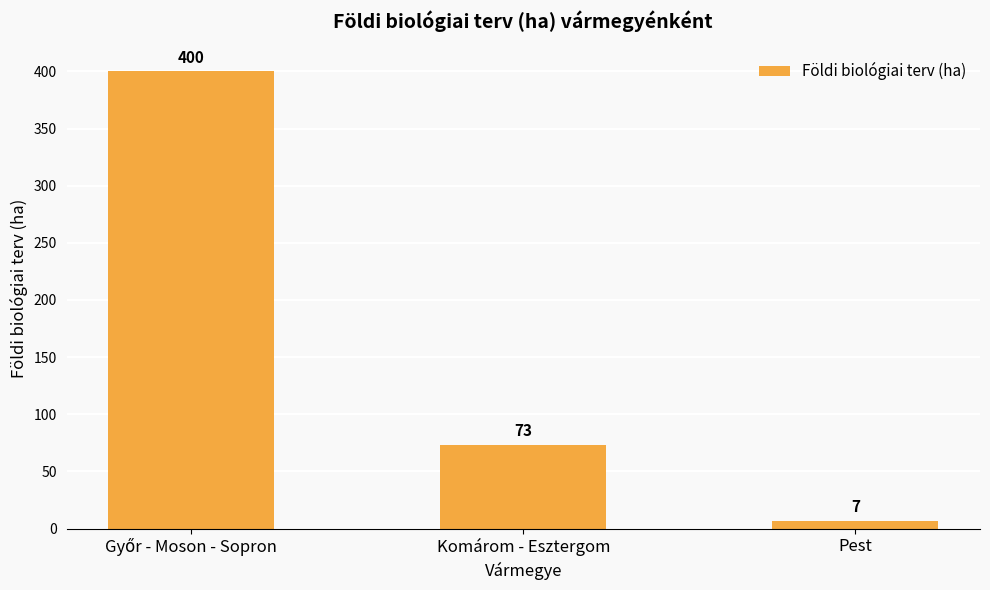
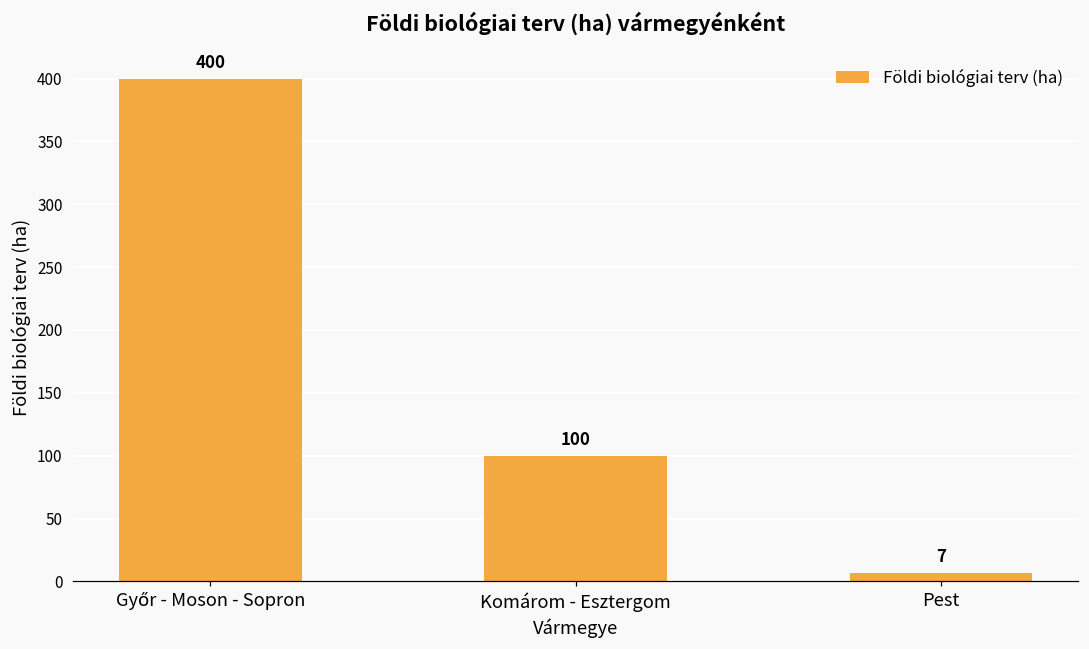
Komárom - Esztergom: 73 -> 100
